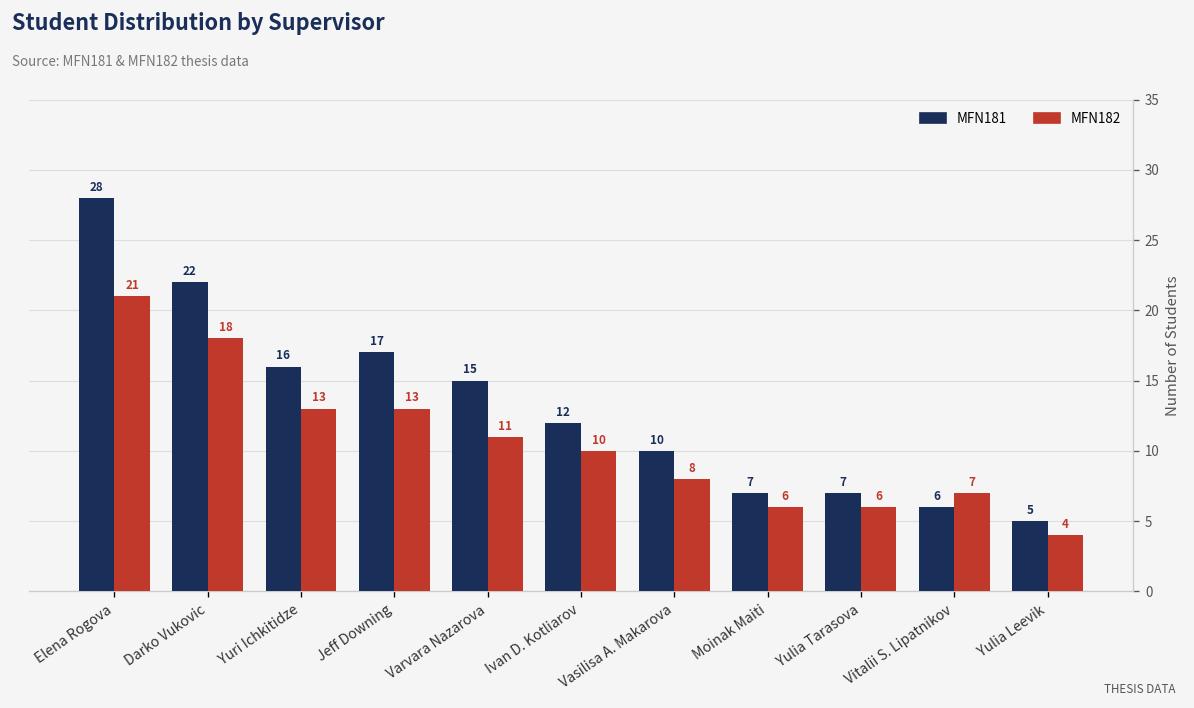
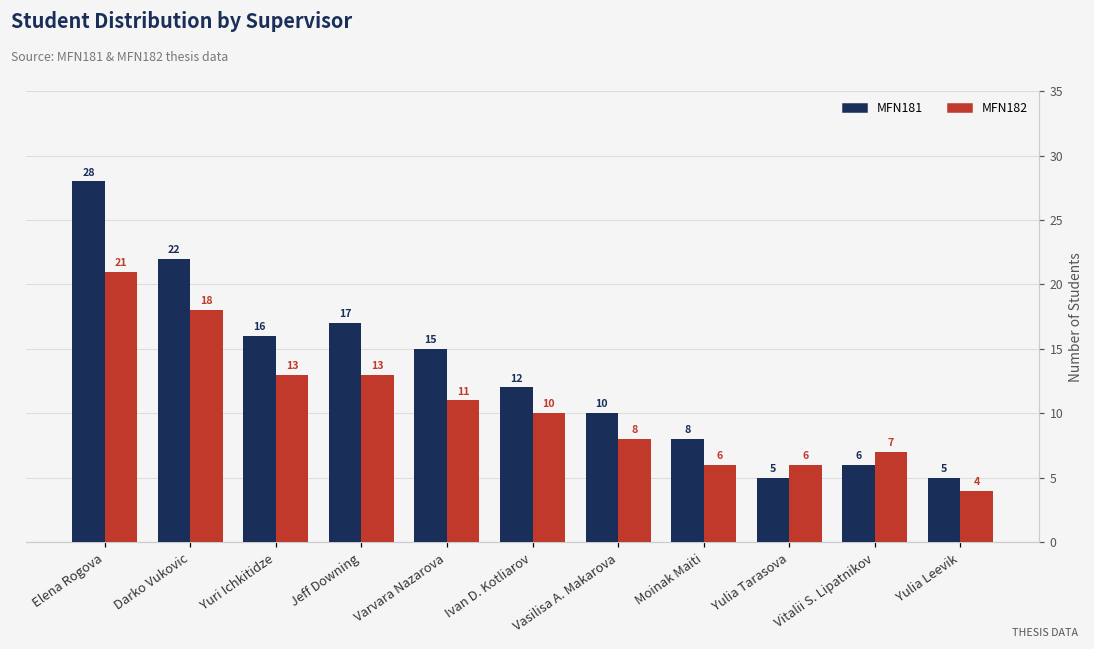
MFN181, Moinak Maiti: 7 -> 8
MFN181, Yulia Tarasova: 7 -> 5
